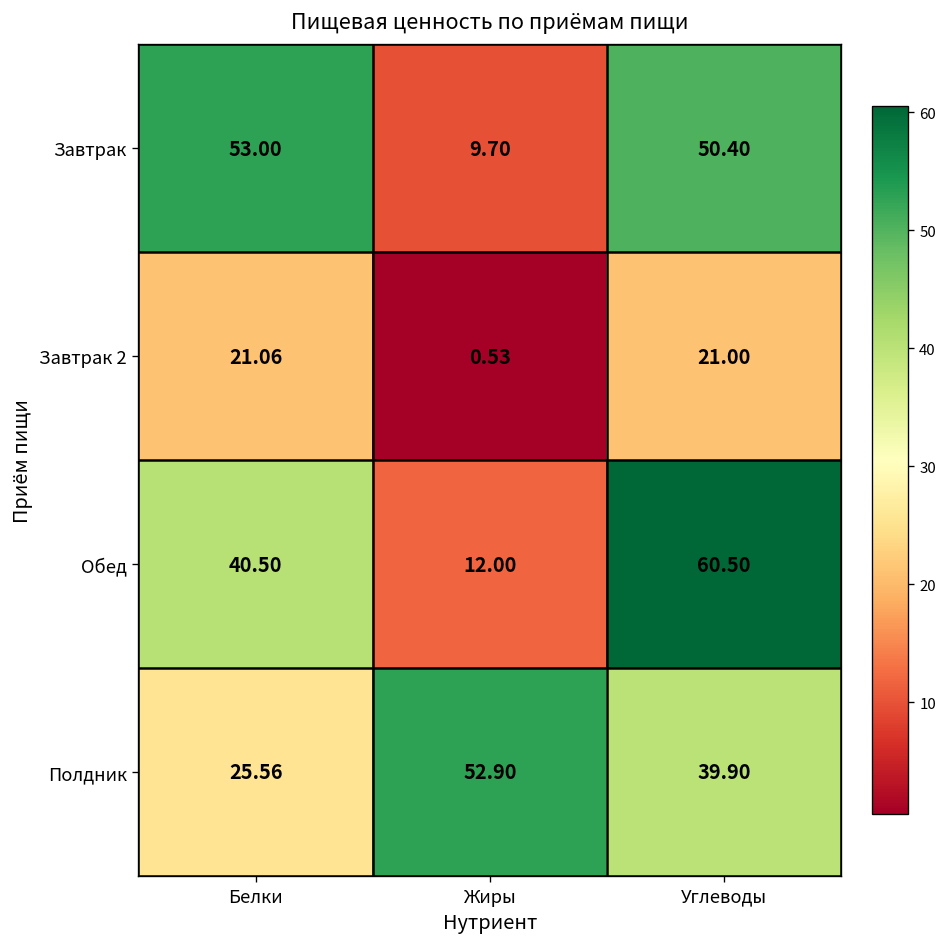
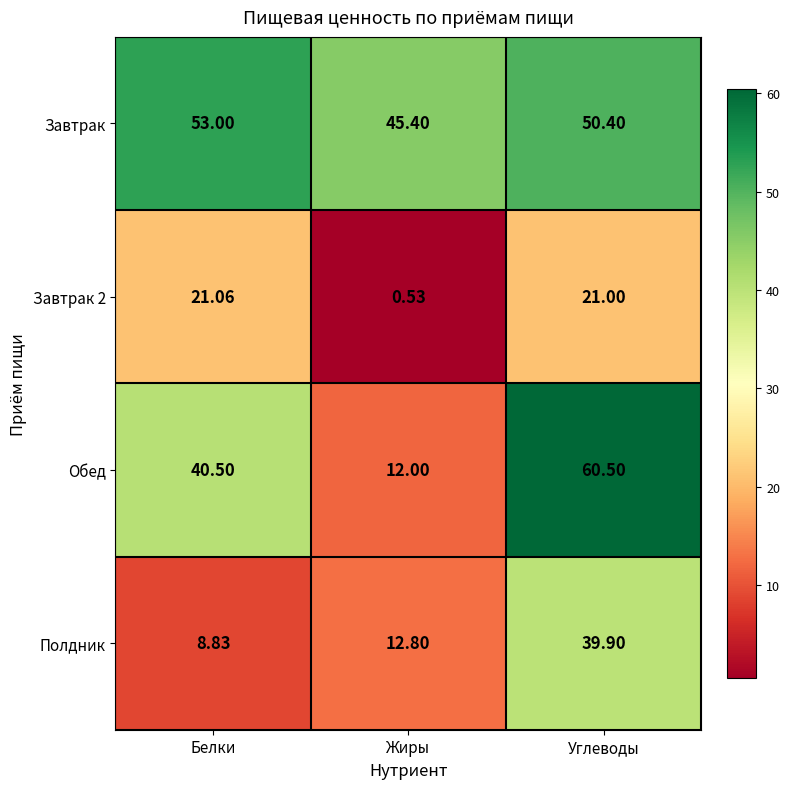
Завтрак, Жиры: 9.70 -> 45.40
Полдник, Белки: 25.56 -> 8.83
Полдник, Жиры: 52.90 -> 12.80
